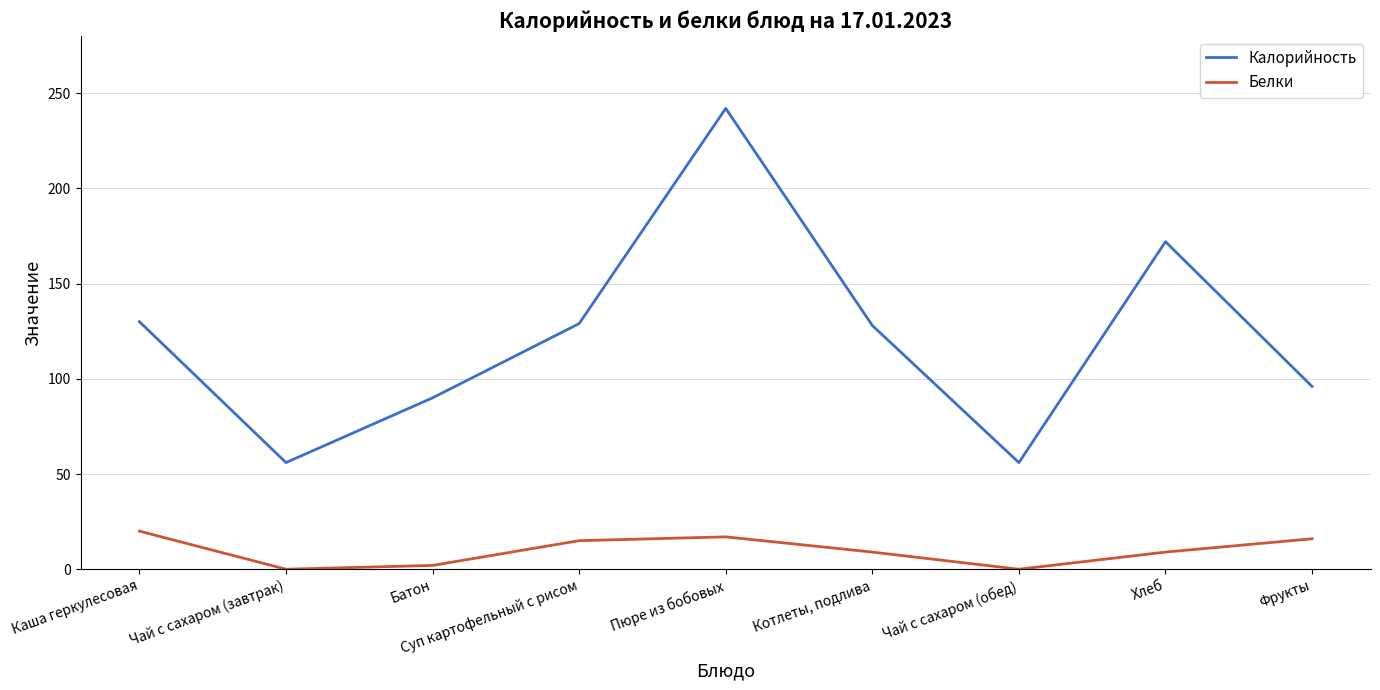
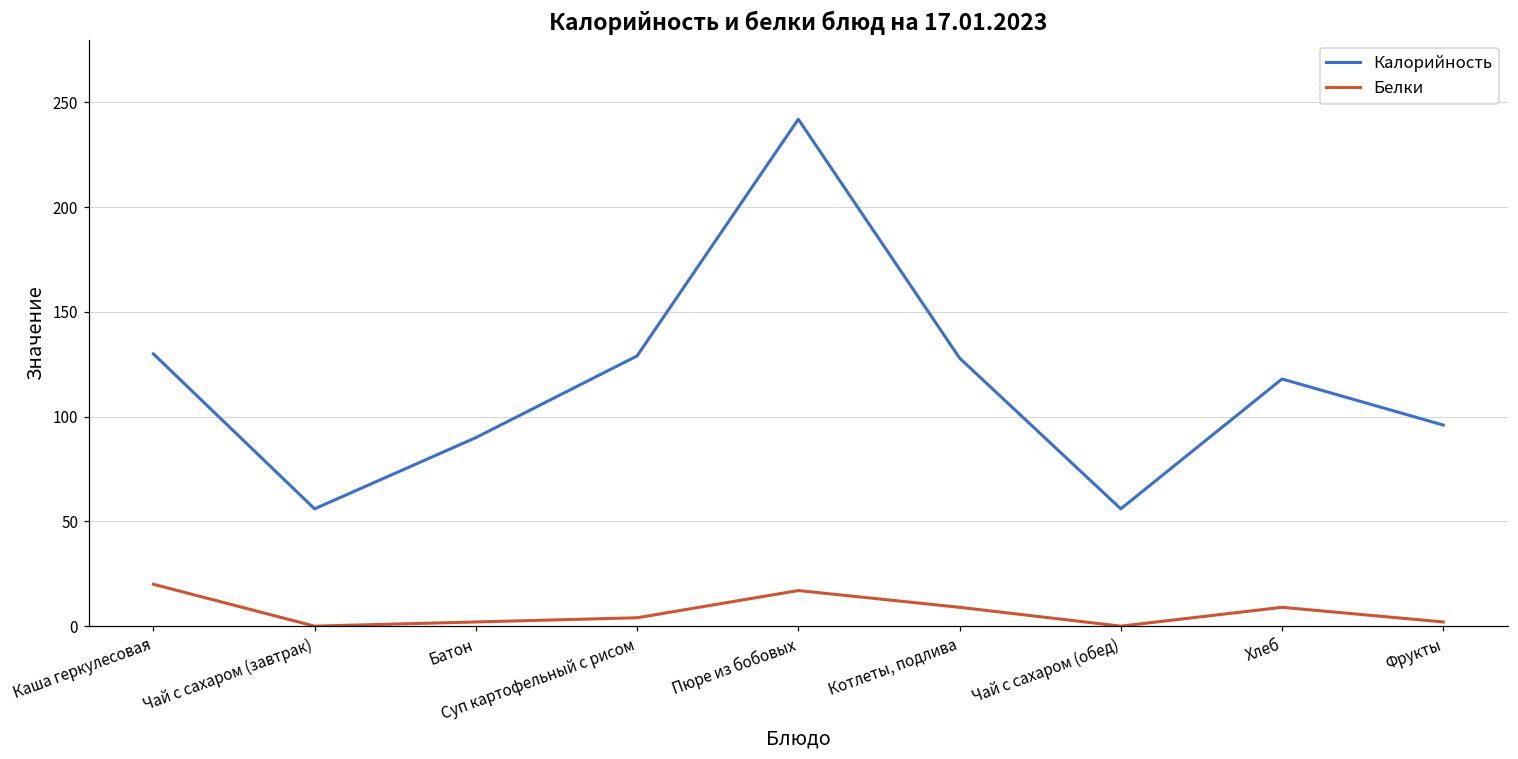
Белки, Суп картофельный с рисом: 15 -> 4
Калорийность, Хлеб: 172 -> 118
Белки, Фрукты: 16 -> 2
